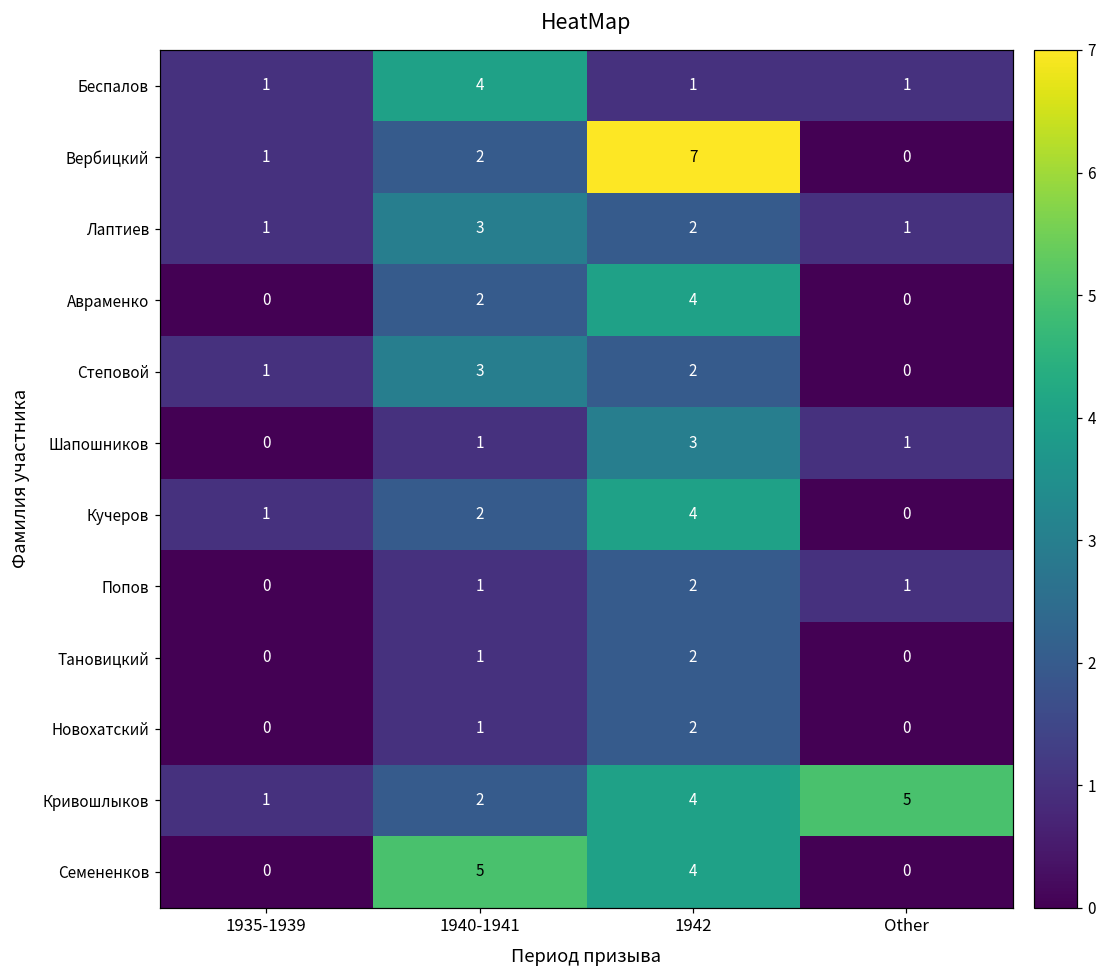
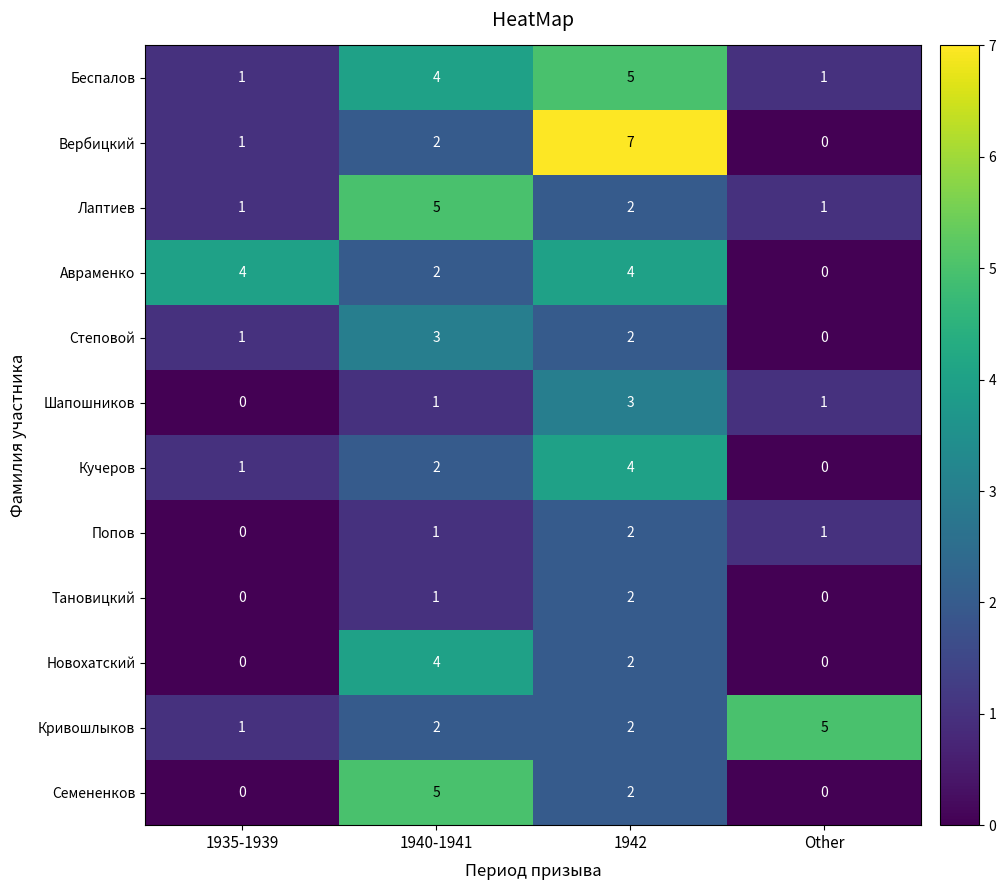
Беспалов, 1942: 1 -> 5
Лаптиев, 1940-1941: 3 -> 5
Авраменко, 1935-1939: 0 -> 4
Новохатский, 1940-1941: 1 -> 4
Кривошлыков, 1942: 4 -> 2
Семененков, 1942: 4 -> 2
